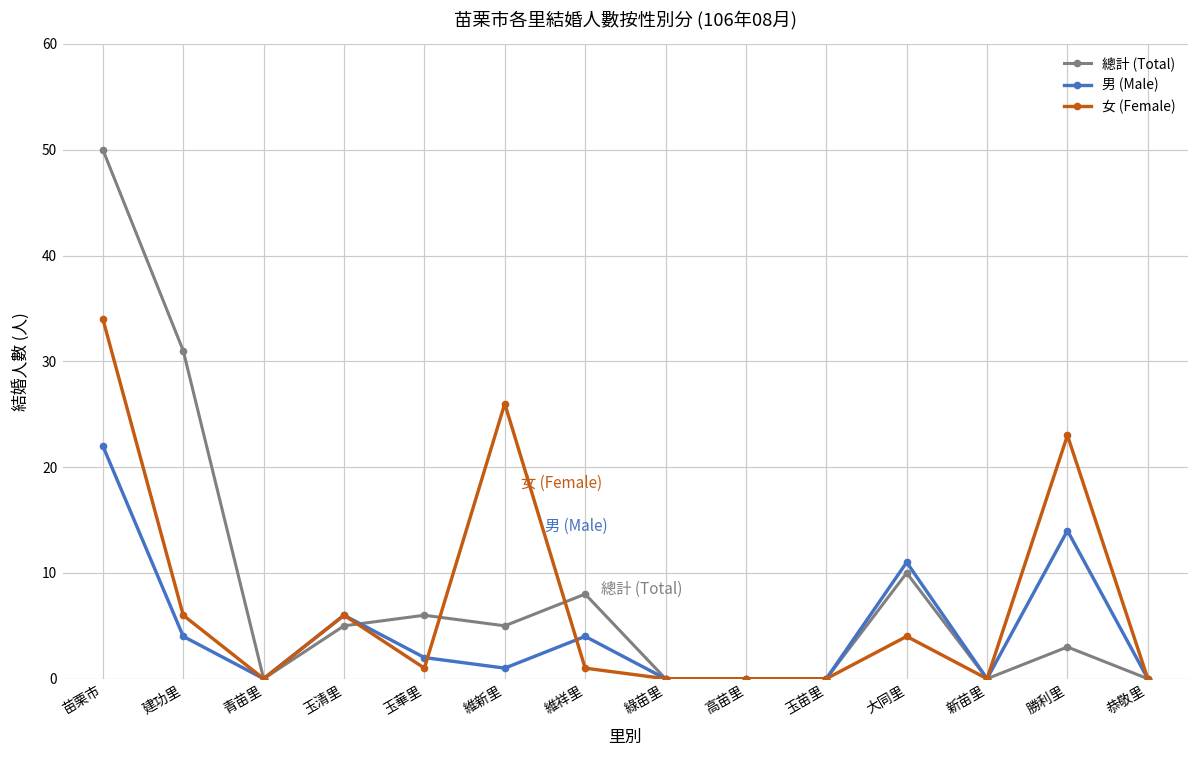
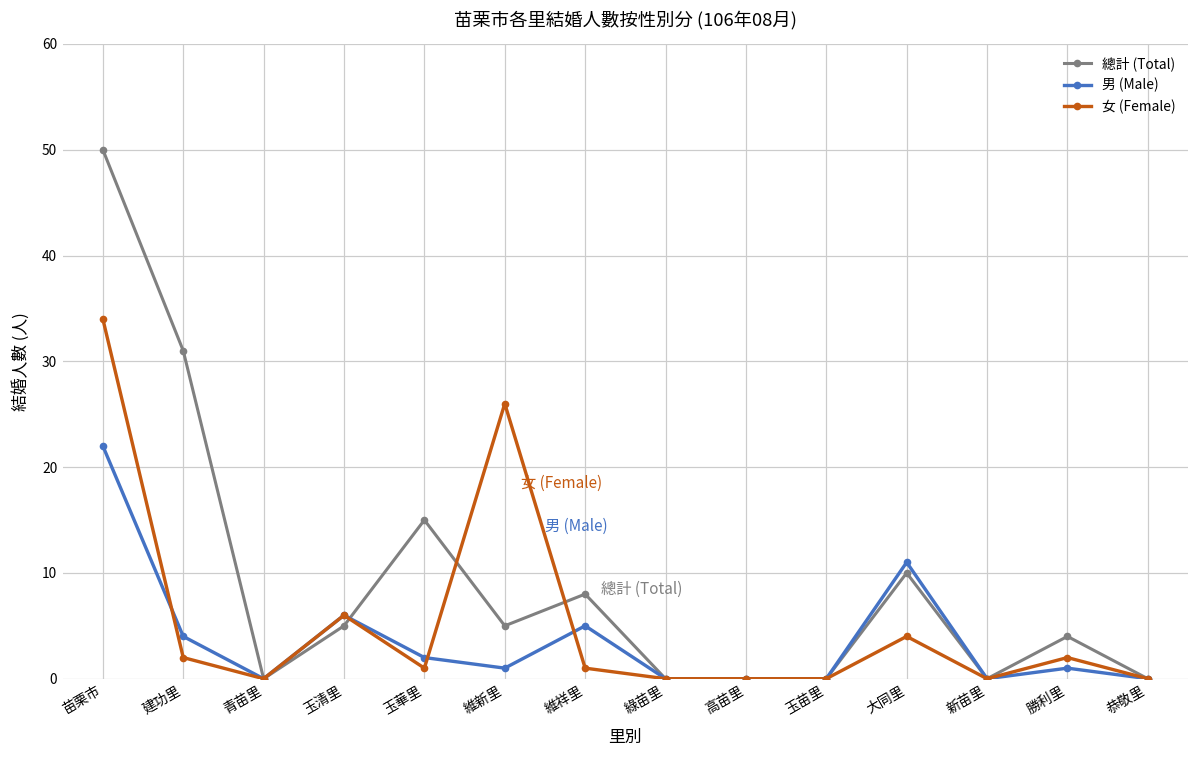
女 (Female), 建功里: 6 -> 2
總計 (Total), 玉華里: 6 -> 15
男 (Male), 維祥里: 4 -> 5
總計 (Total), 勝利里: 3 -> 4
男 (Male), 勝利里: 14 -> 1
女 (Female), 勝利里: 23 -> 2
